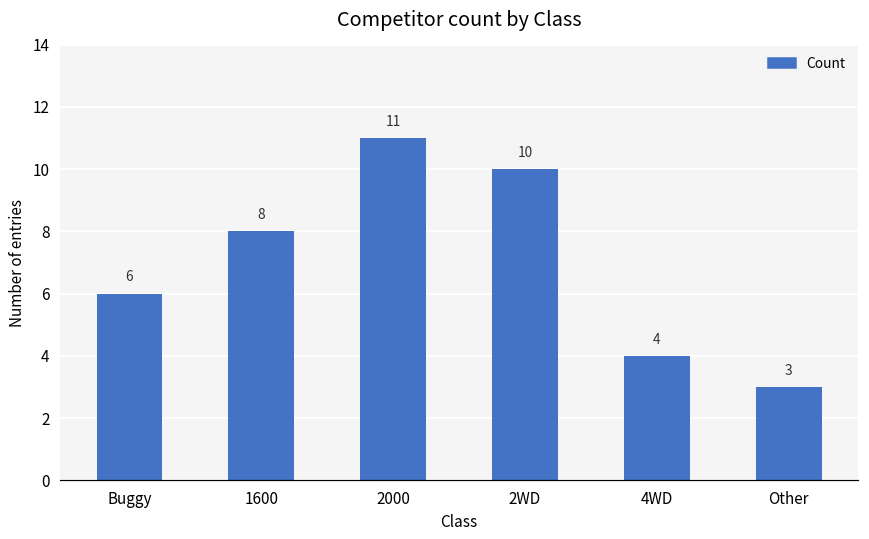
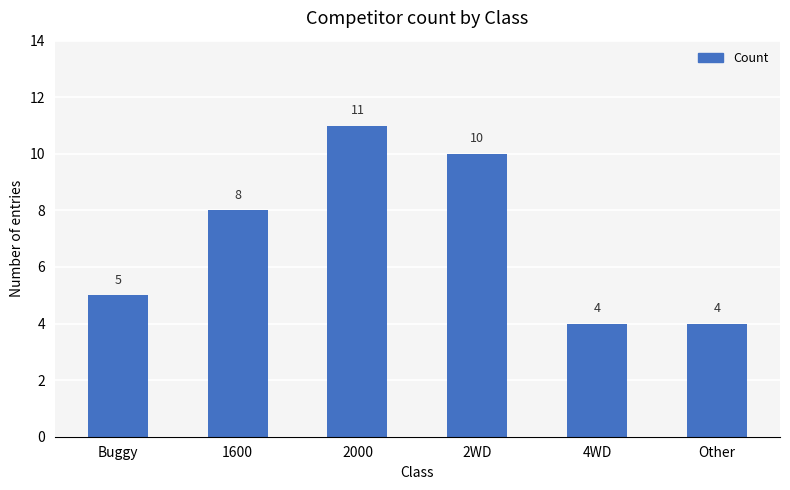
Buggy: 6 -> 5
Other: 3 -> 4
